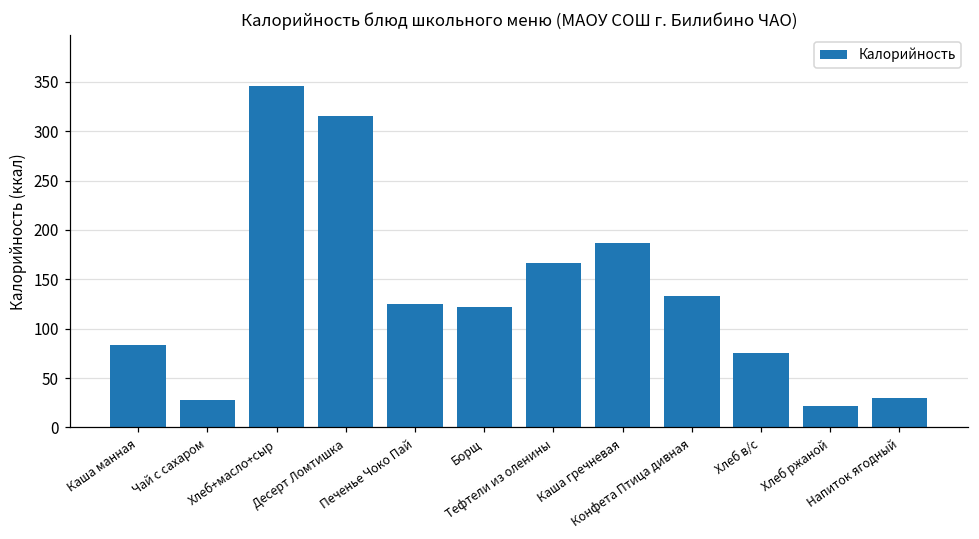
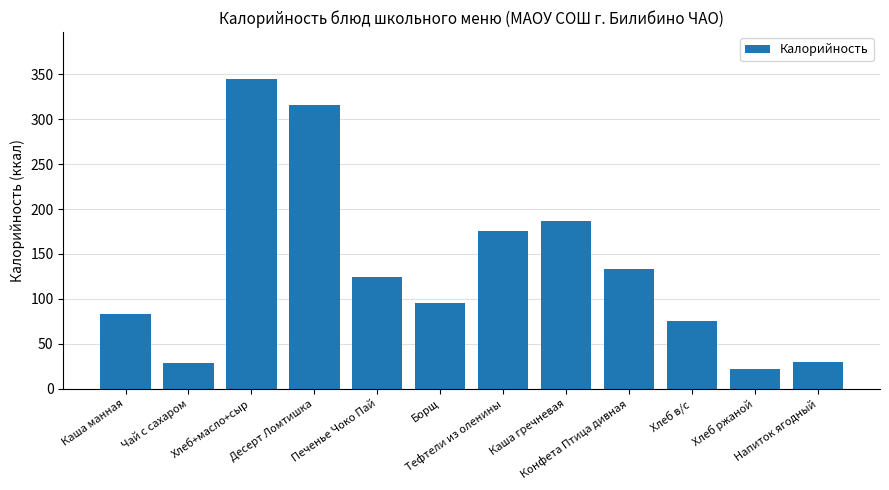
Борщ: 120 -> 100
Тефтели из оленины: 170 -> 180
